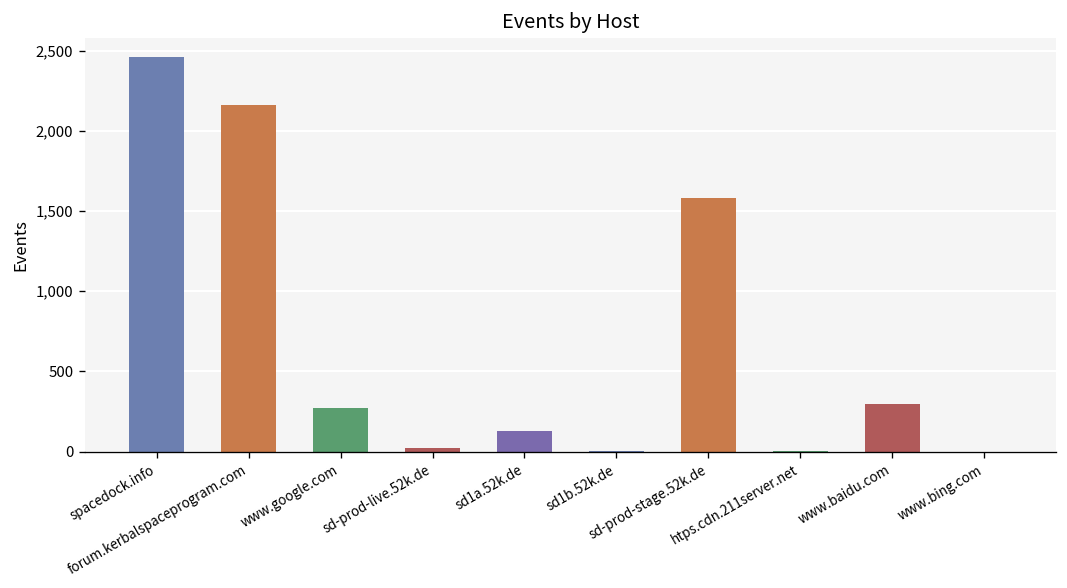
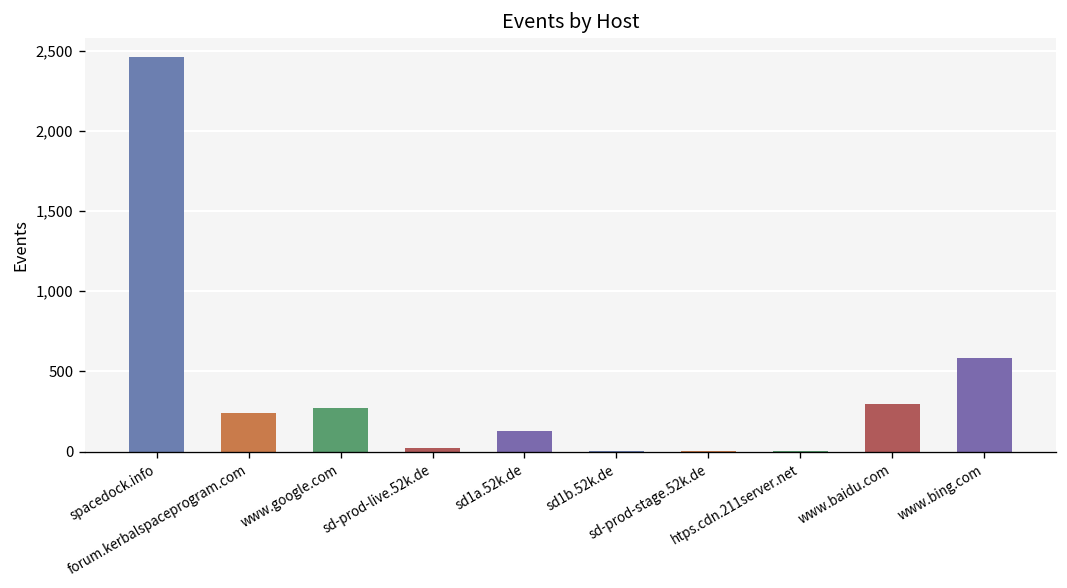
forum.kerbalspaceprogram.com: 2,160 -> 240
sd-prod-stage.52k.de: 1,580 -> 0
www.bing.com: 0 -> 590
